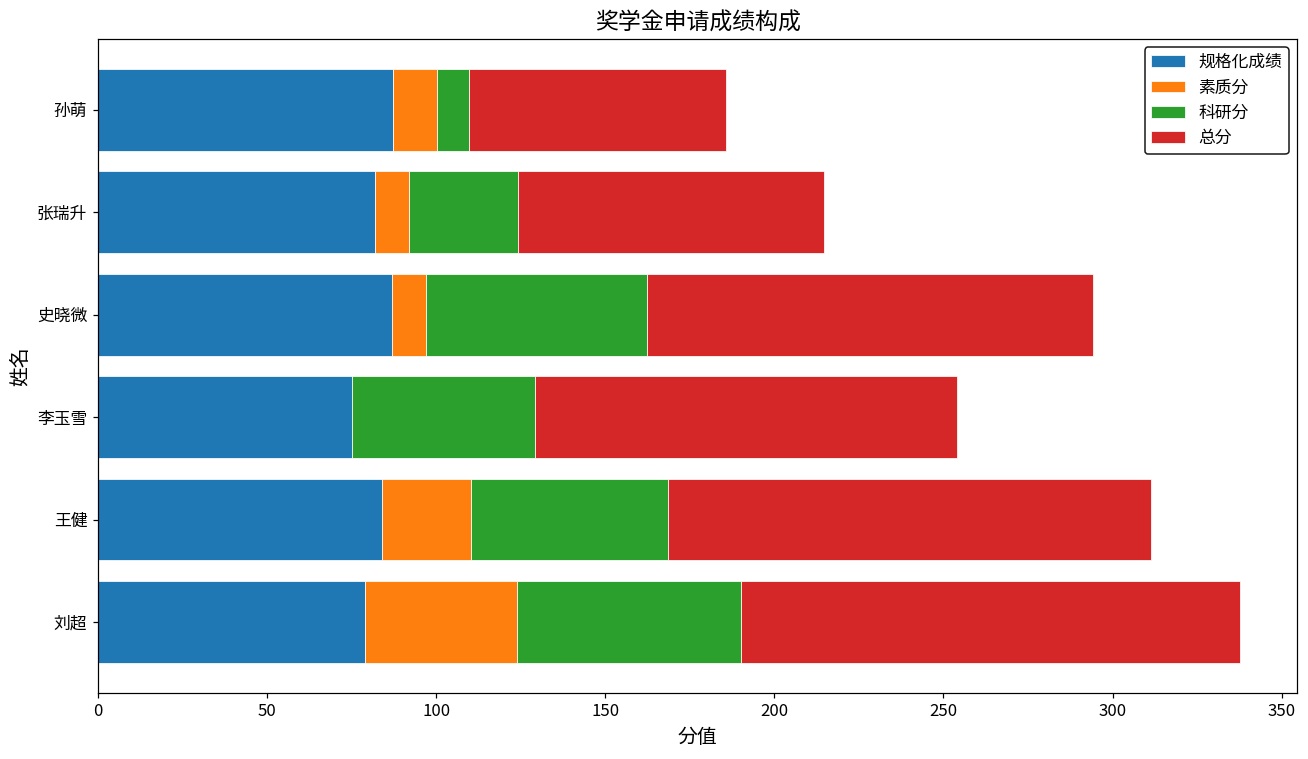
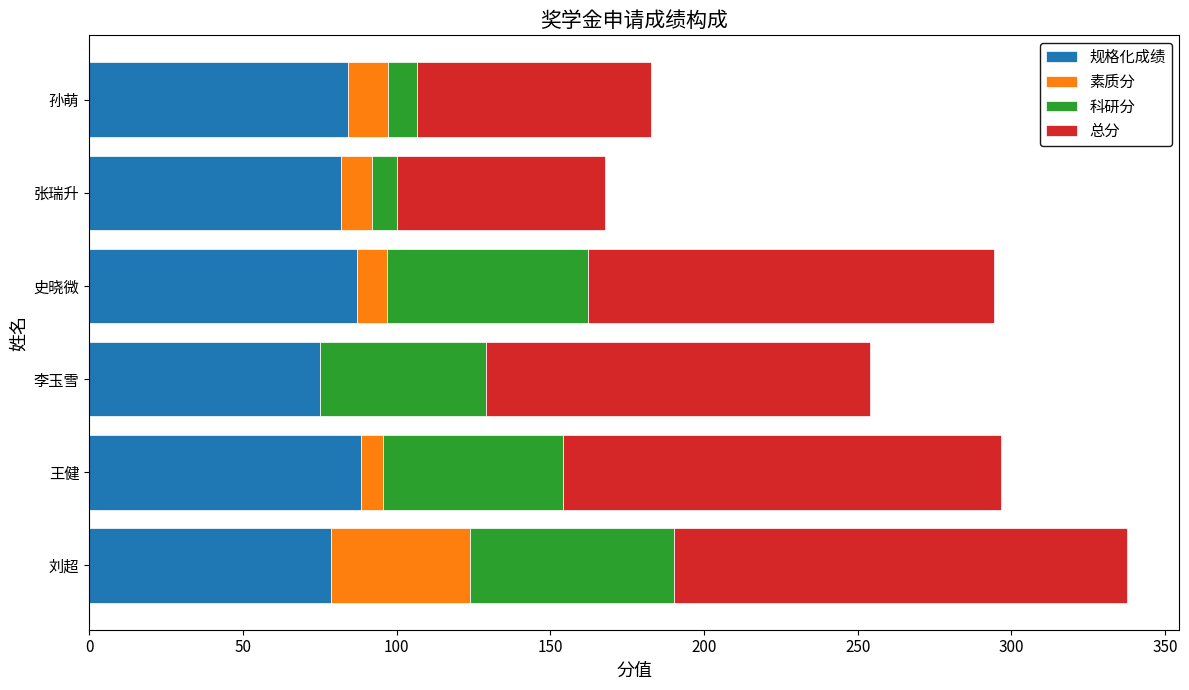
规格化成绩, 孙萌: 87 -> 84
科研分, 张瑞升: 32 -> 8
总分, 张瑞升: 91 -> 68
规格化成绩, 王健: 84 -> 89
素质分, 王健: 26 -> 7
